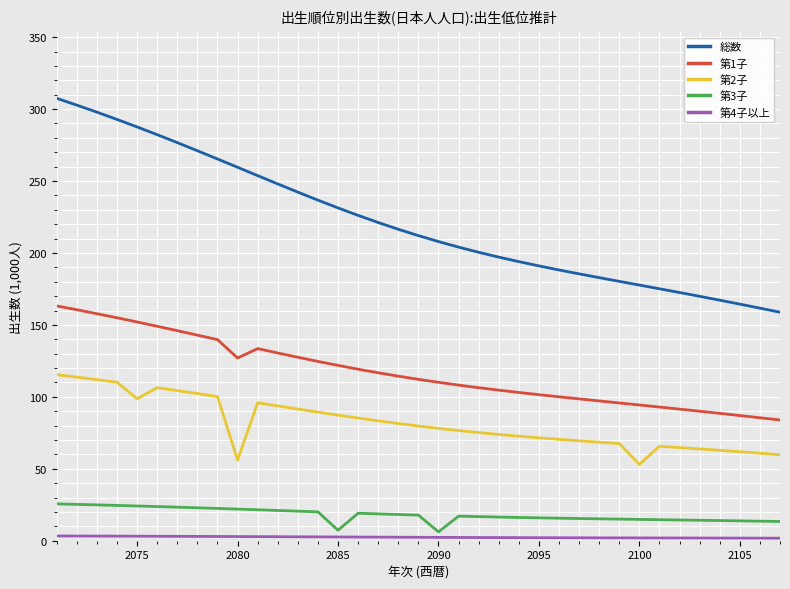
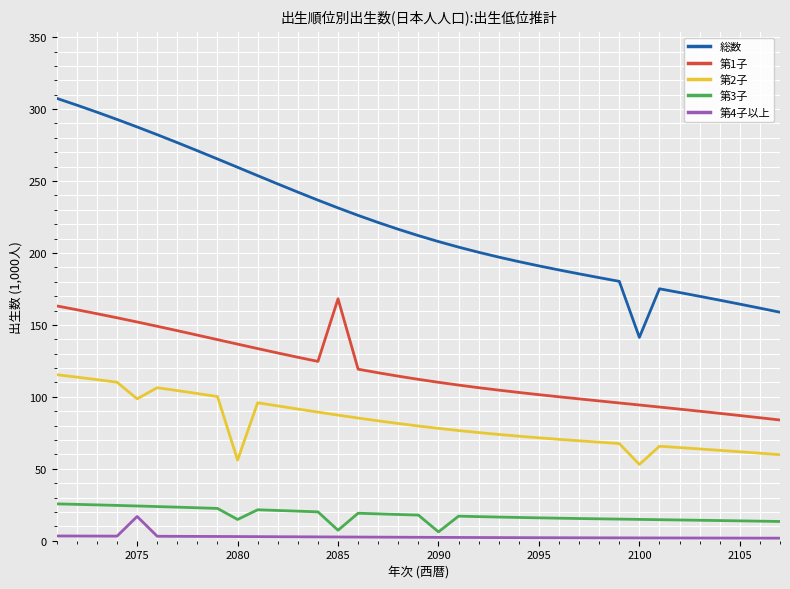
第4子以上, 2075: 3 -> 17
第1子, 2080: 127 -> 137
第3子, 2080: 22 -> 15
第1子, 2085: 122 -> 168
総数, 2100: 178 -> 141
